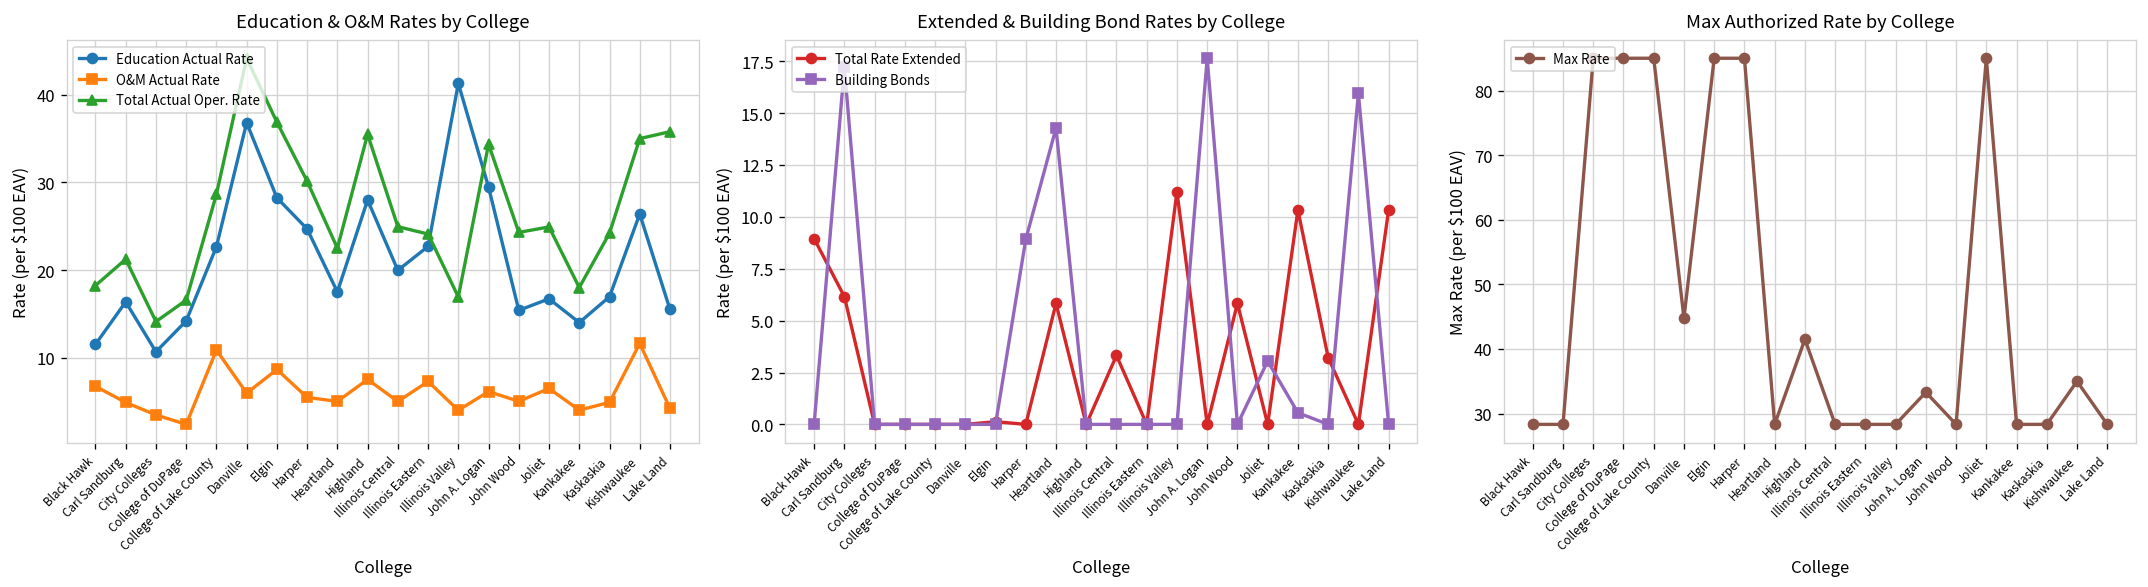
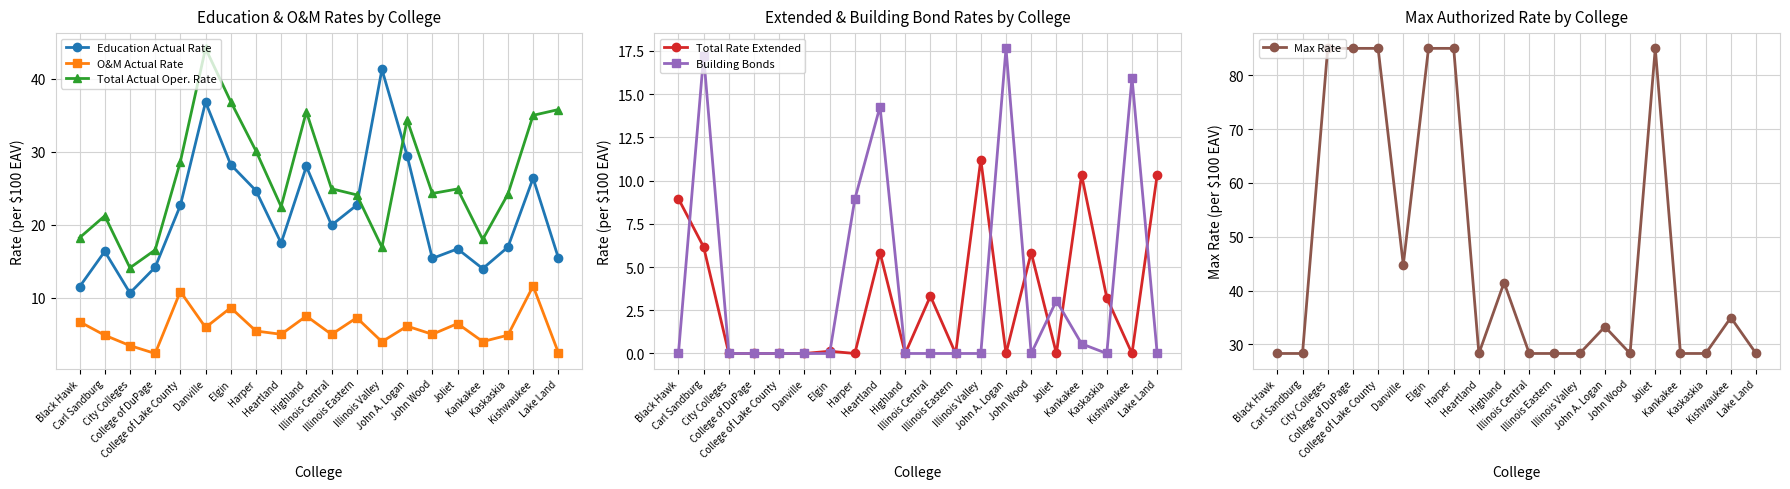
Education & O&M Rates by College, O&M Actual Rate, Lake Land: 4 -> 3
